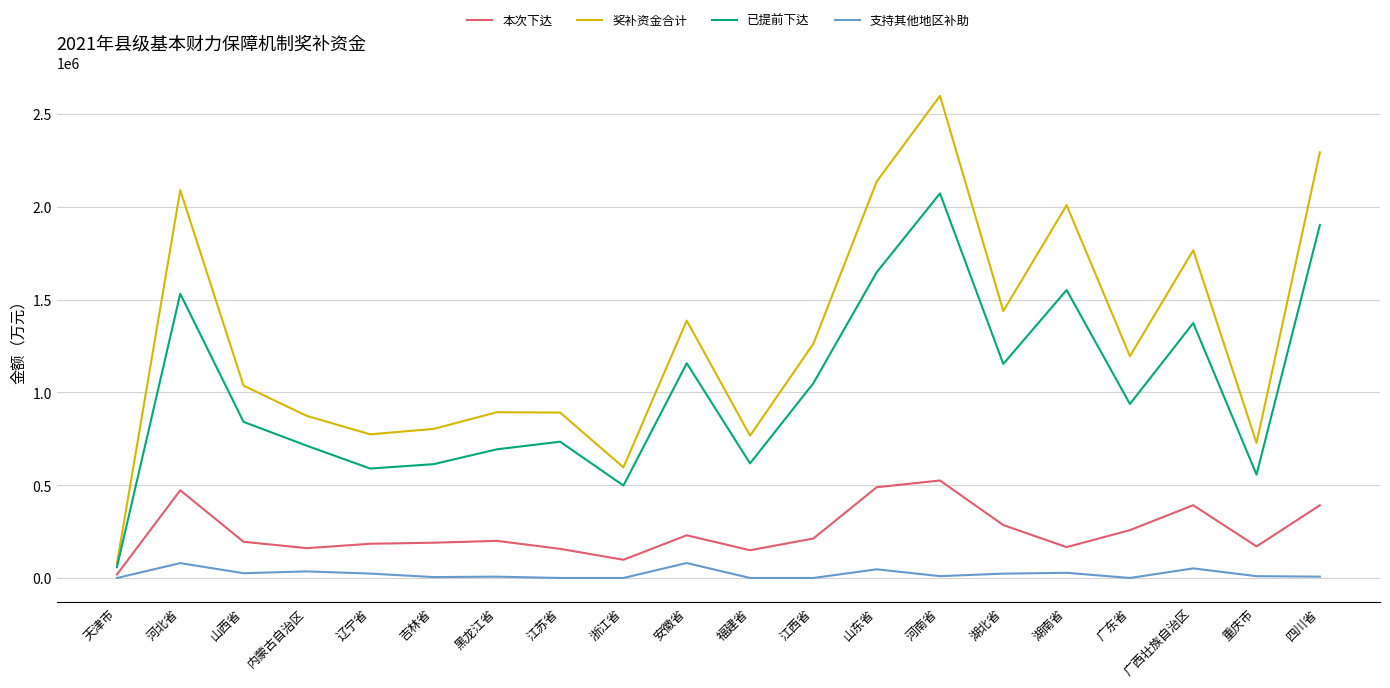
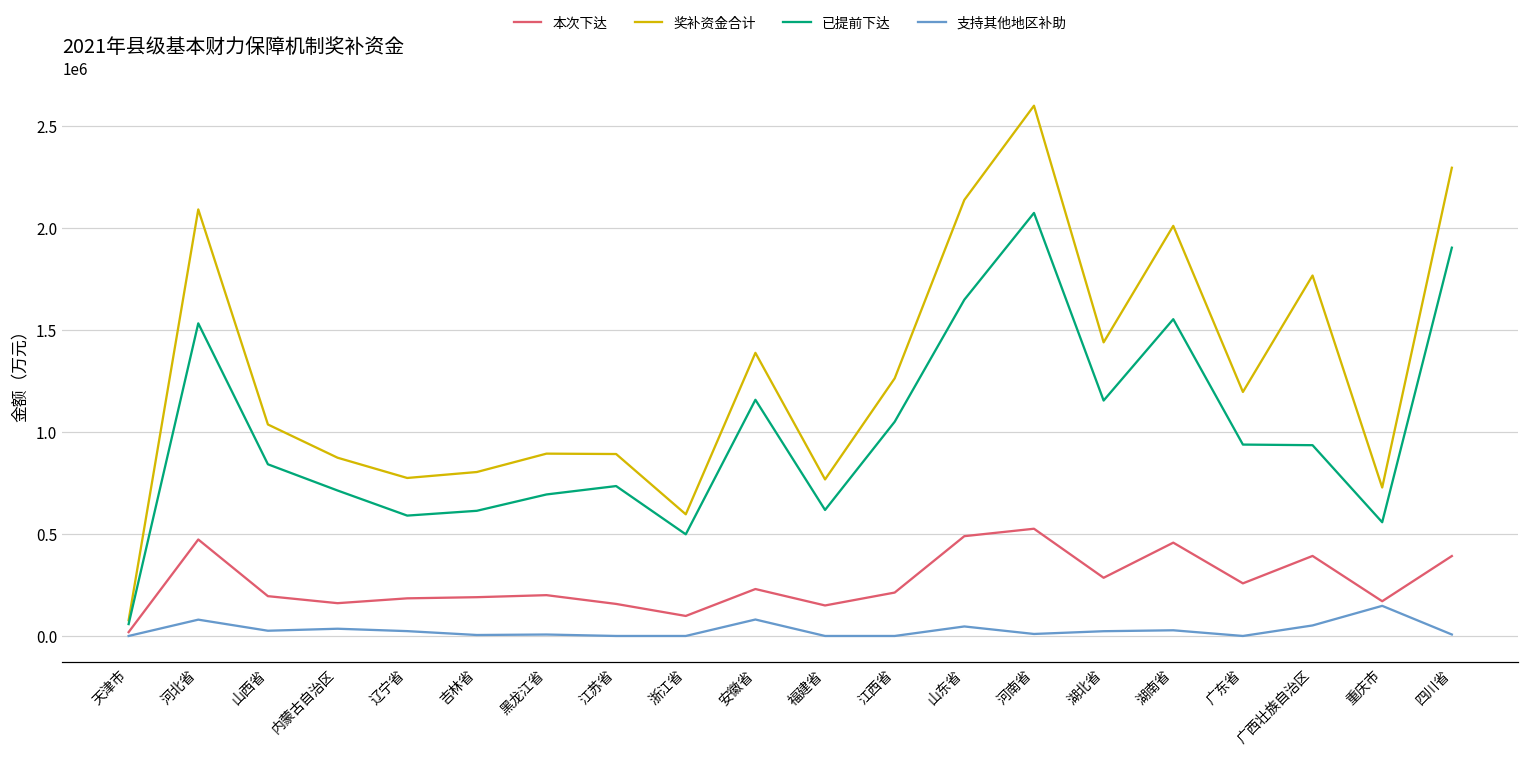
本次下达, 湖南省: 170000 -> 460000
已提前下达, 广西壮族自治区: 1370000 -> 930000
支持其他地区补助, 重庆市: 10000 -> 150000
